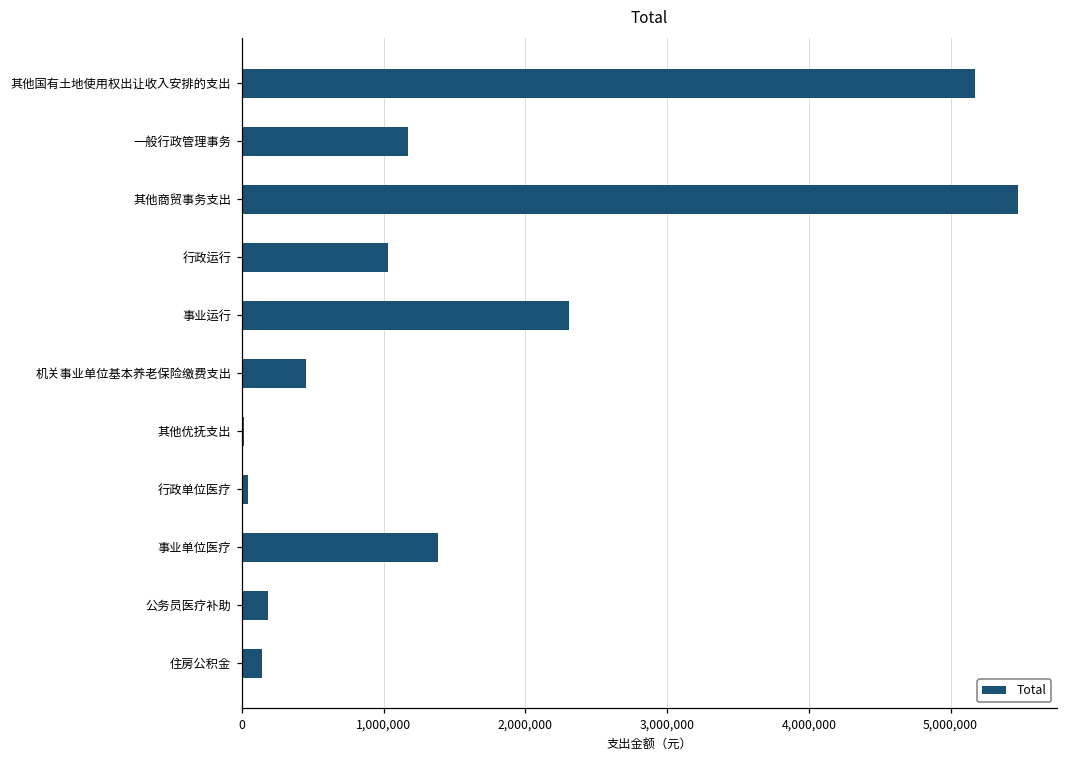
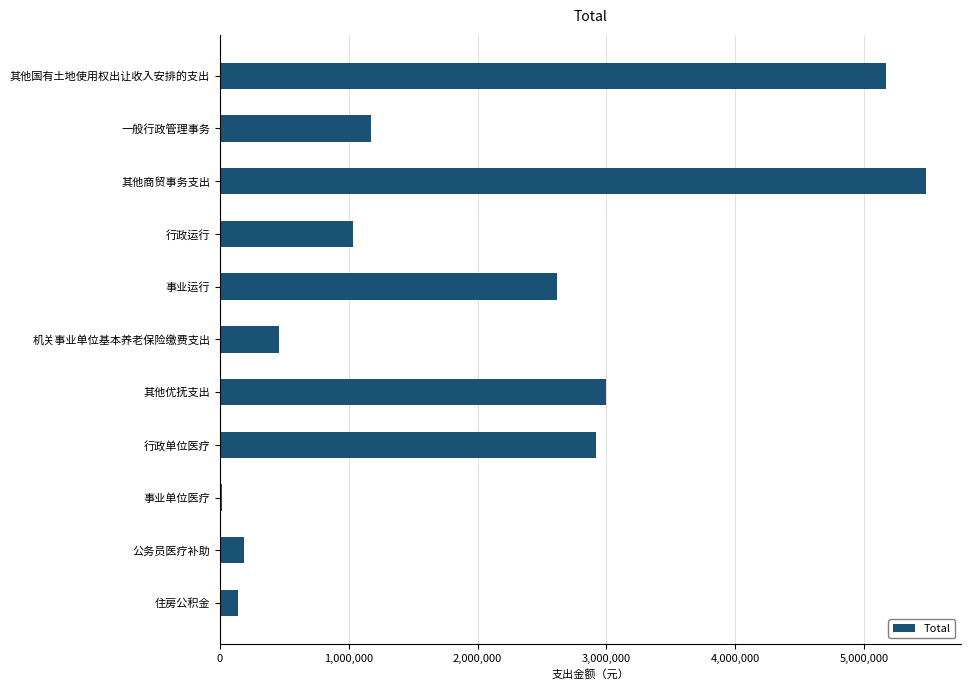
事业运行: 2,310,000 -> 2,620,000
其他优抚支出: 10,000 -> 3,000,000
行政单位医疗: 40,000 -> 2,920,000
事业单位医疗: 1,380,000 -> 10,000
